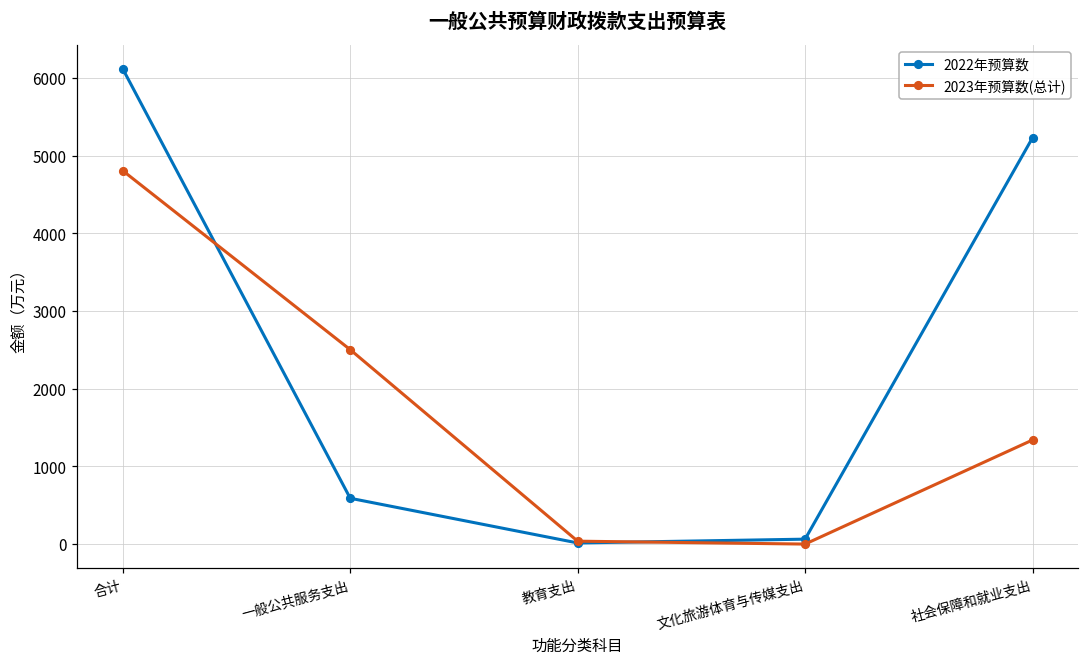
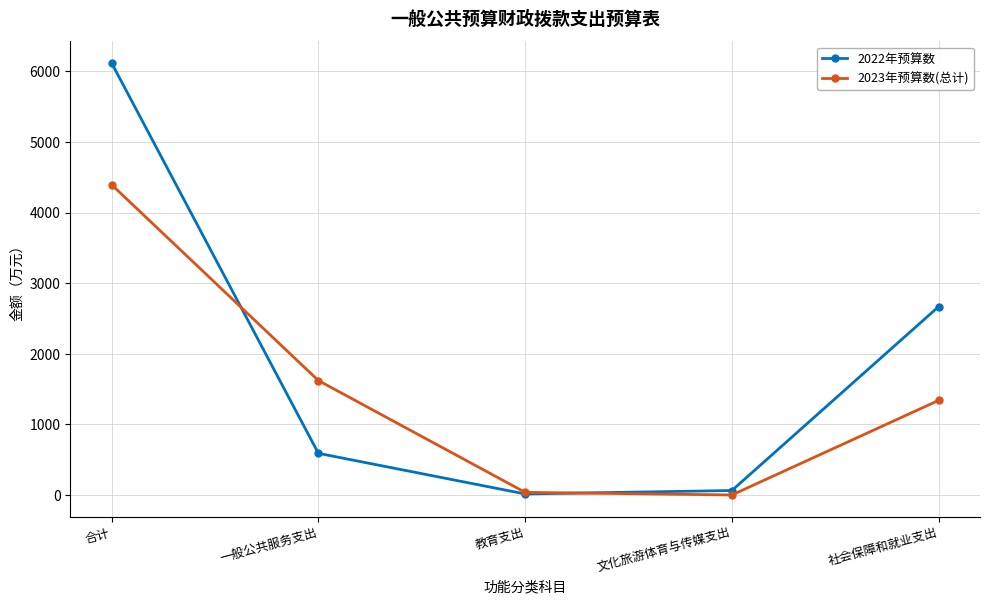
2023年预算数(总计), 合计: 4800 -> 4400
2023年预算数(总计), 一般公共服务支出: 2500 -> 1600
2022年预算数, 社会保障和就业支出: 5200 -> 2700
